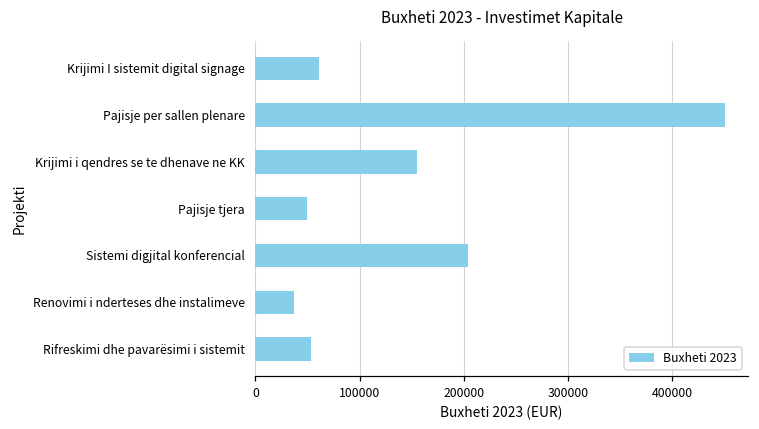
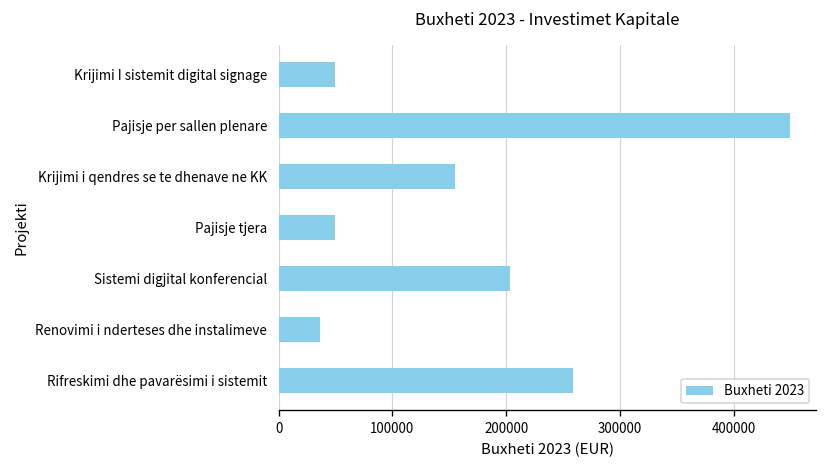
Krijimi I sistemit digital signage: 60000 -> 50000
Rifreskimi dhe pavarësimi i sistemit: 50000 -> 260000
